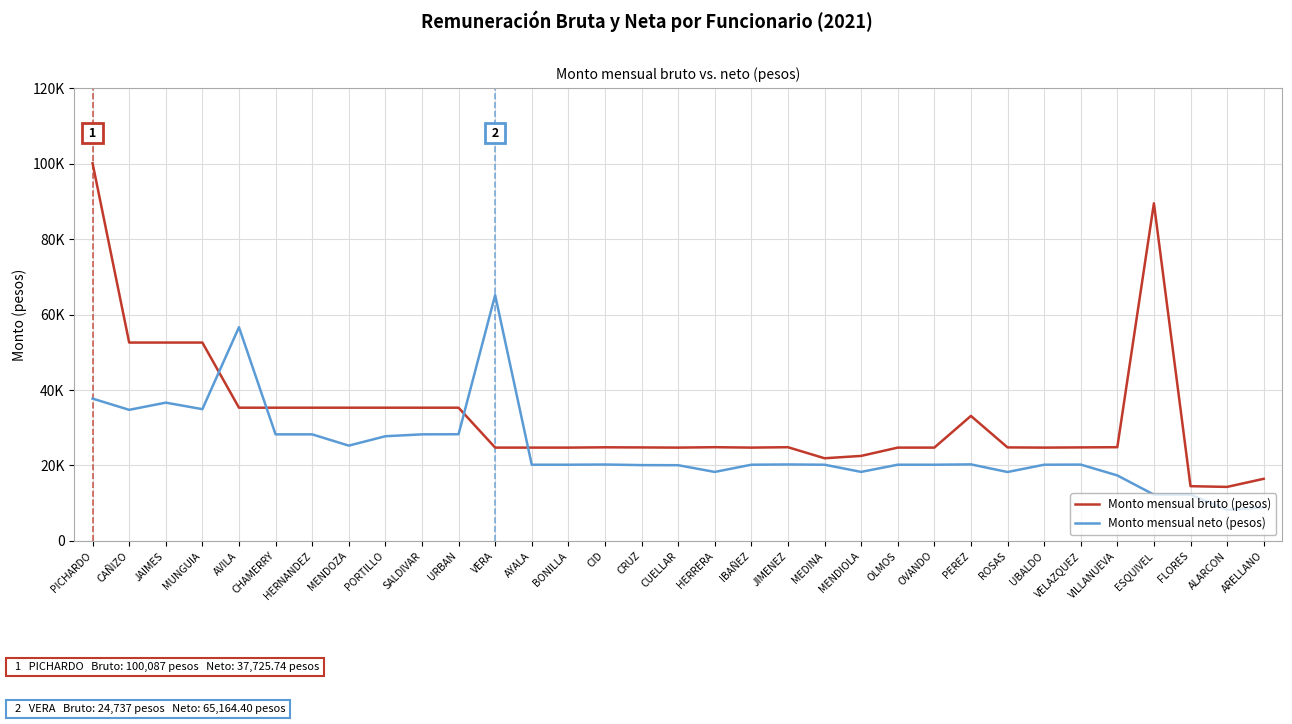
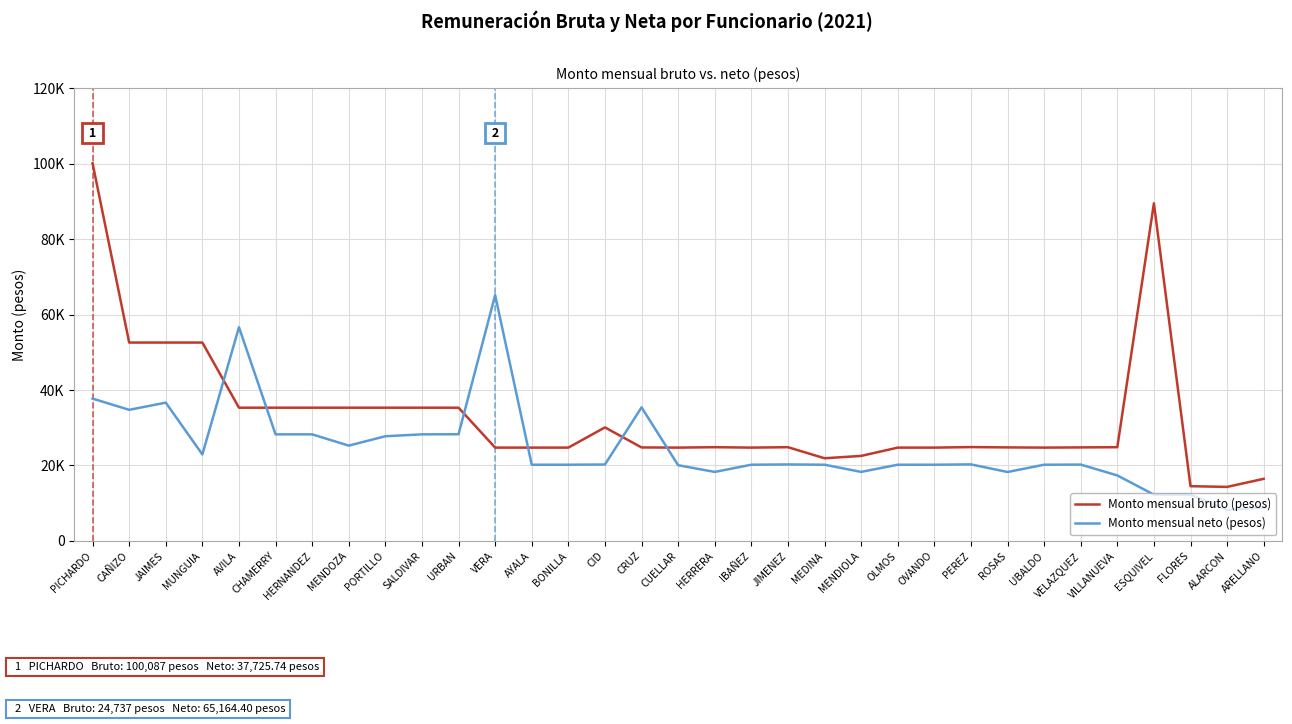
Monto mensual neto (pesos), MUNGUIA: 35000 -> 23000
Monto mensual bruto (pesos), CID: 25000 -> 30000
Monto mensual neto (pesos), CRUZ: 20000 -> 35000
Monto mensual bruto (pesos), PEREZ: 33000 -> 25000
